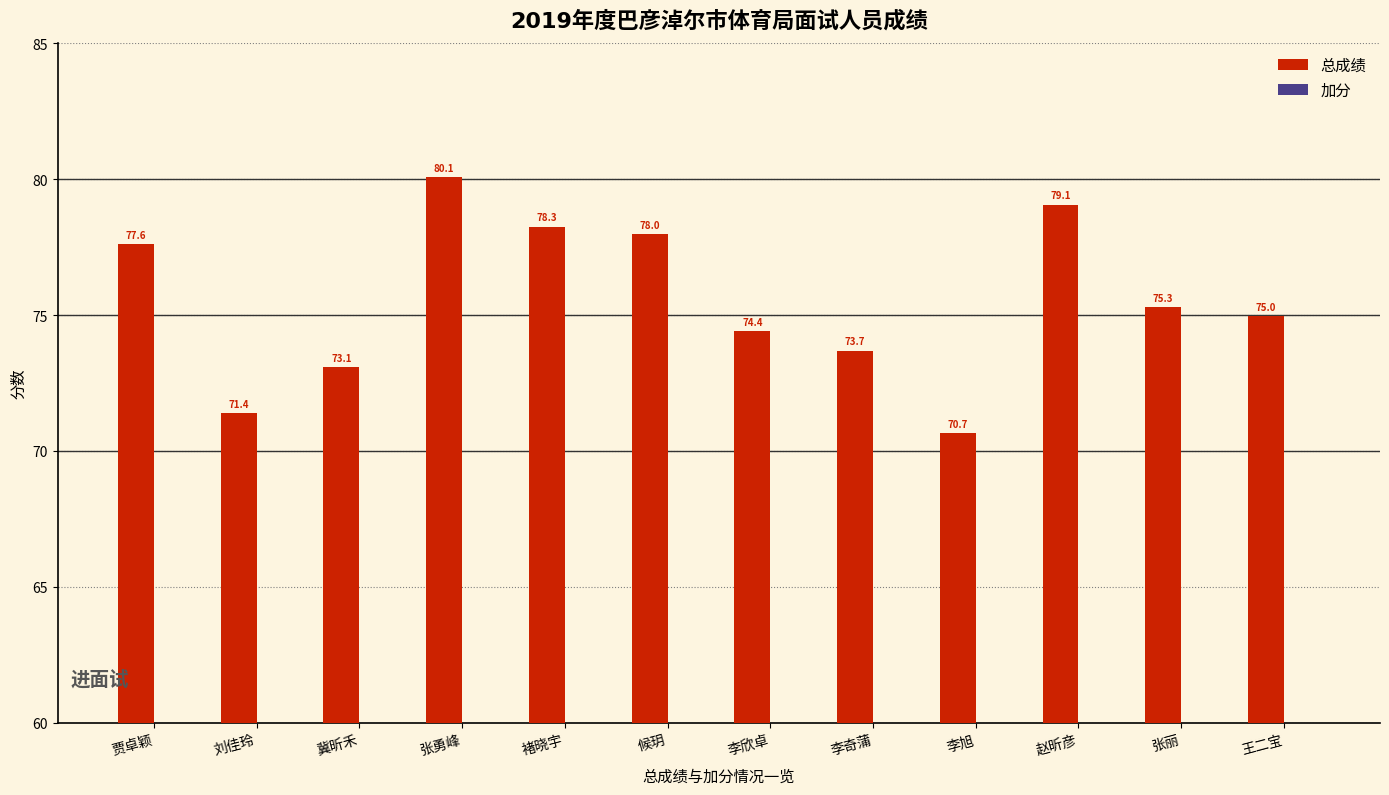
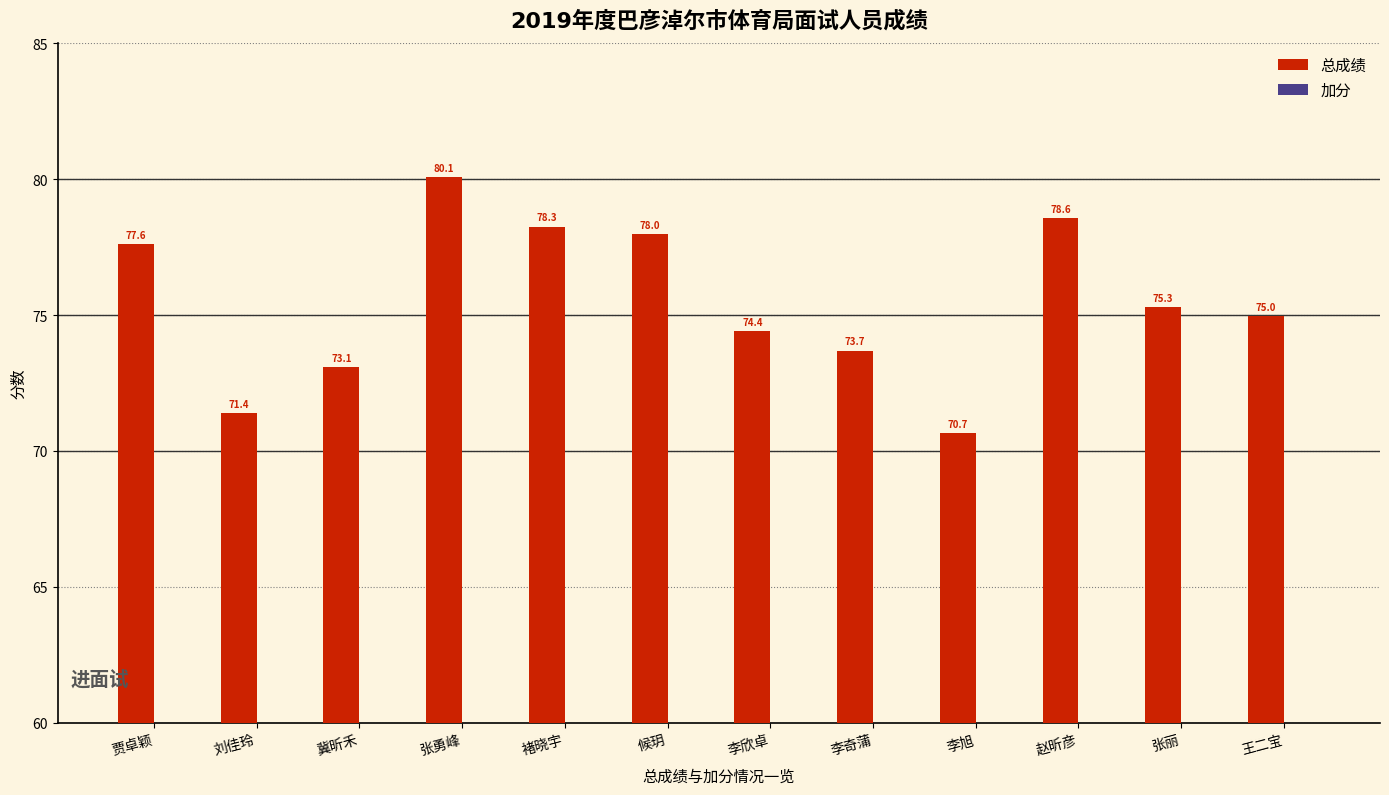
总成绩, 赵昕彦: 79.1 -> 78.6
